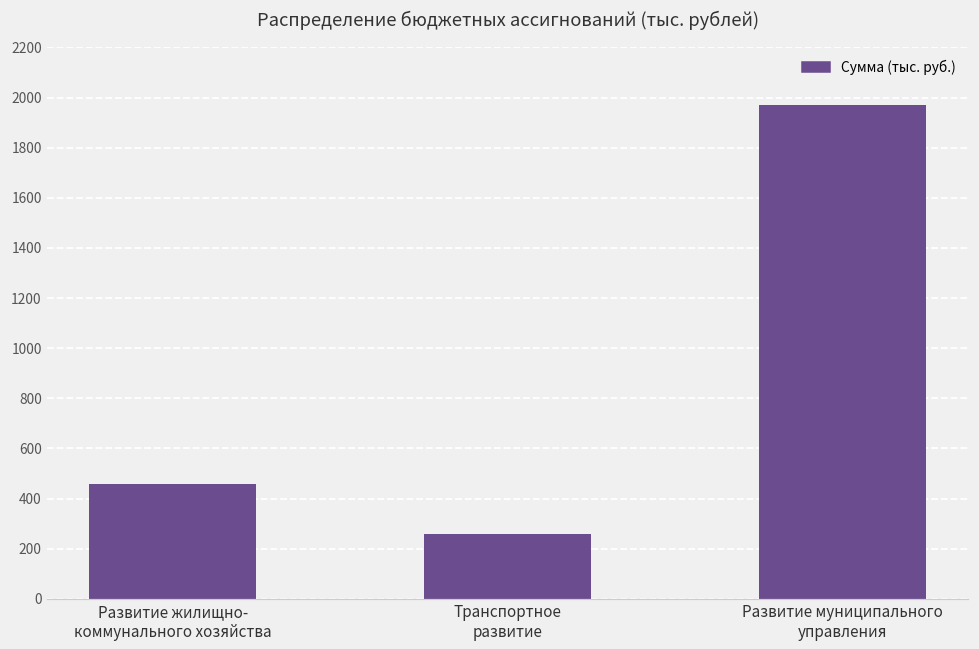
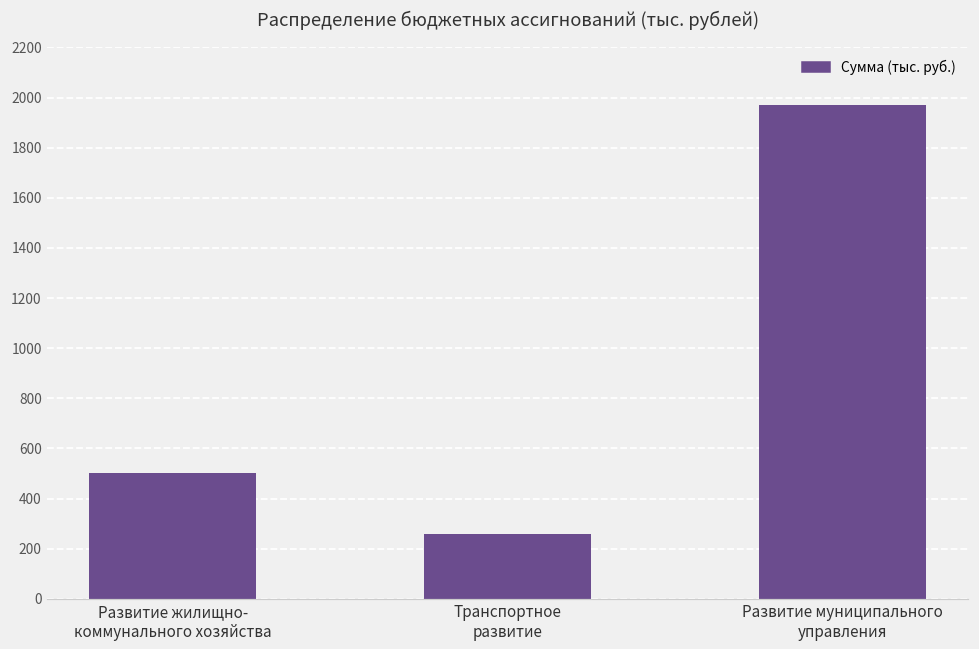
Развитие жилищно- коммунального хозяйства: 460 -> 500
